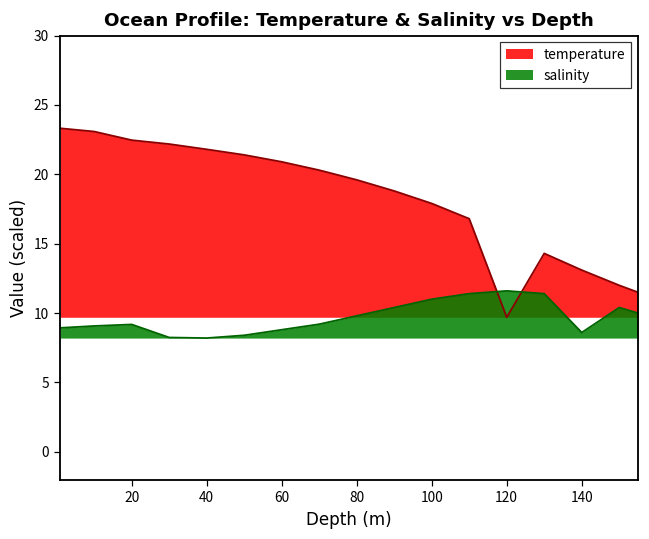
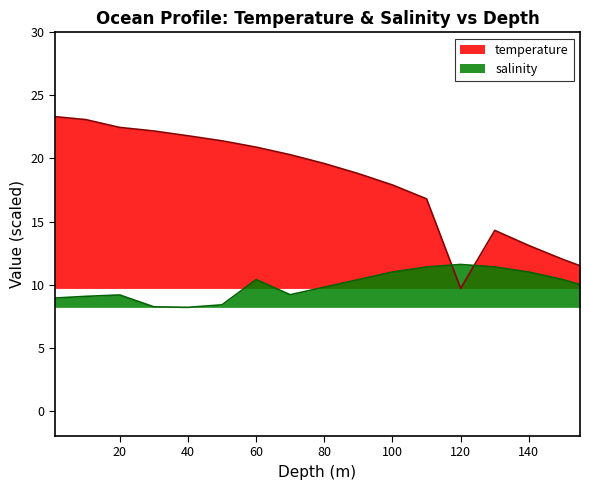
salinity, 60: 8.8 -> 10.4
salinity, 140: 8.6 -> 11.0
